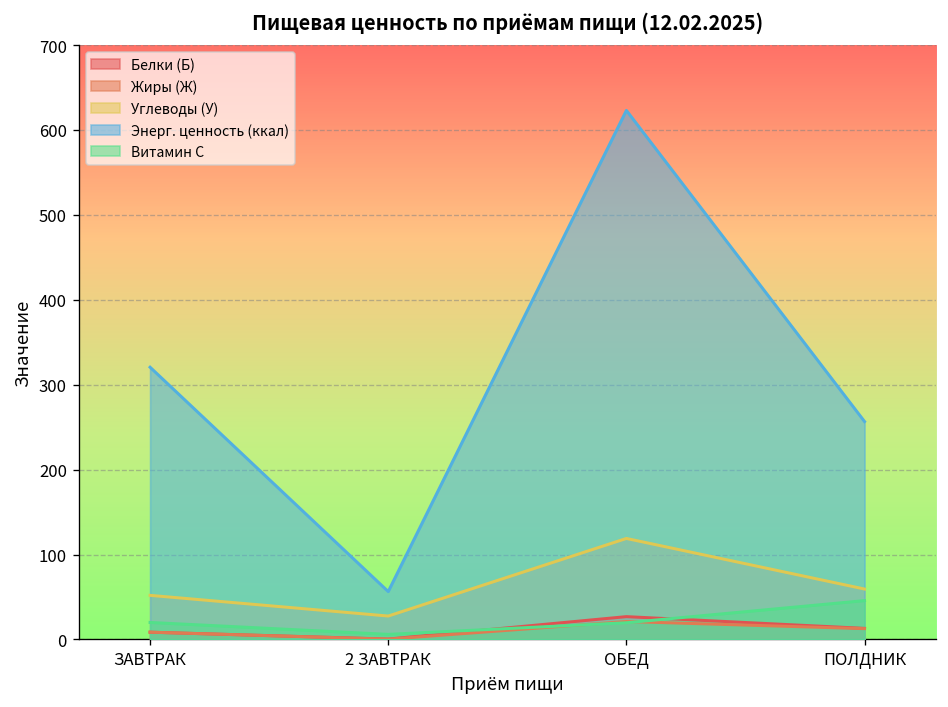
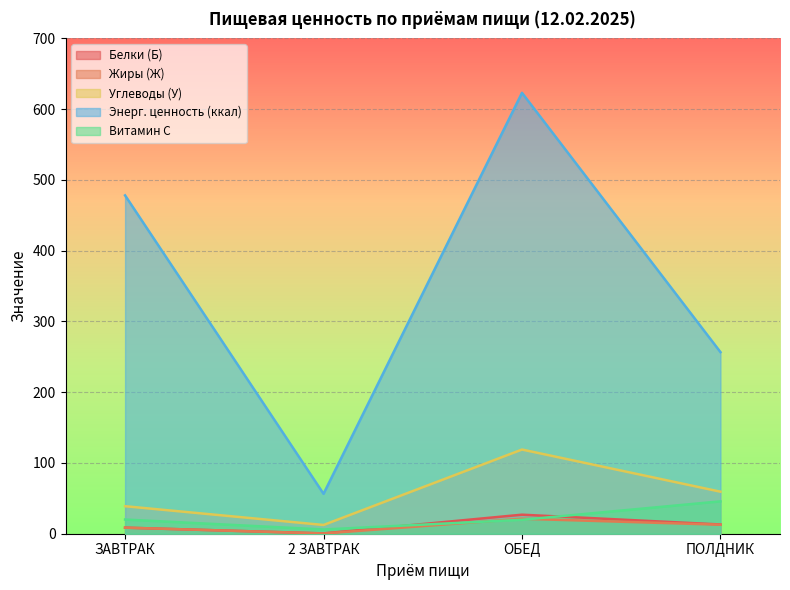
Углеводы (У), ЗАВТРАК: 50 -> 40
Энерг. ценность (ккал), ЗАВТРАК: 320 -> 480
Углеводы (У), 2 ЗАВТРАК: 30 -> 10
